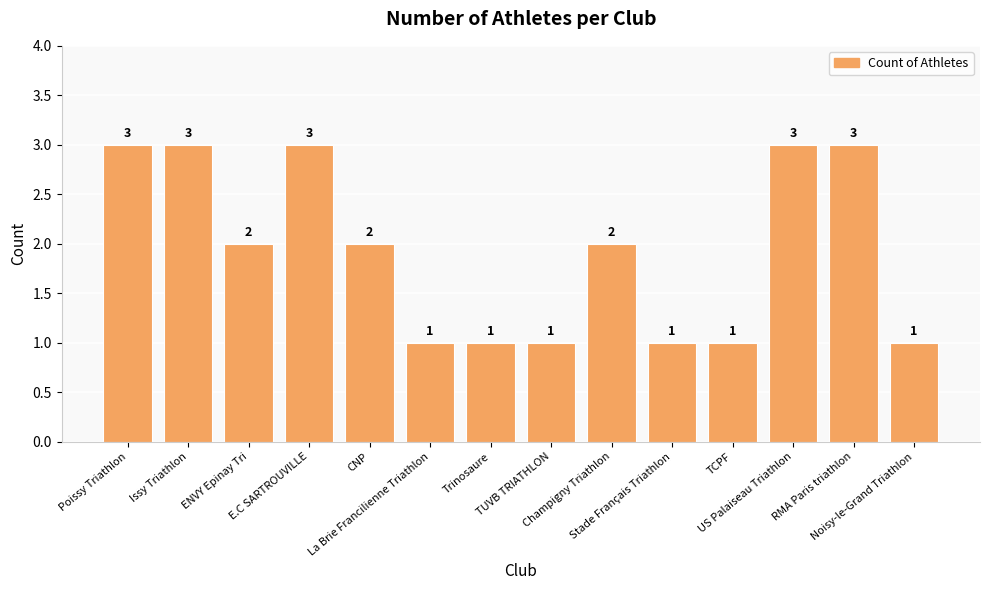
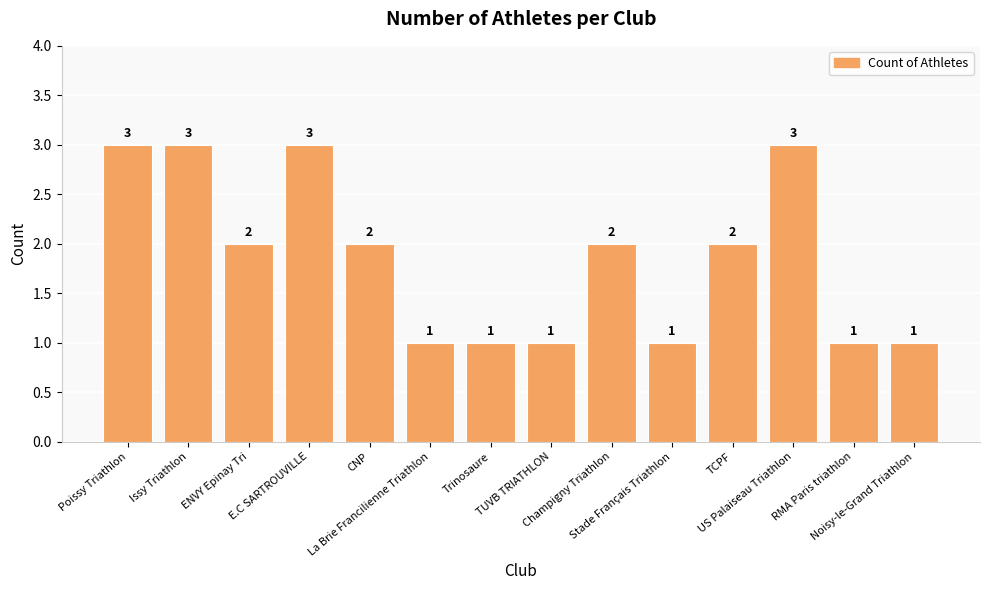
TCPF: 1 -> 2
RMA Paris triathlon: 3 -> 1
